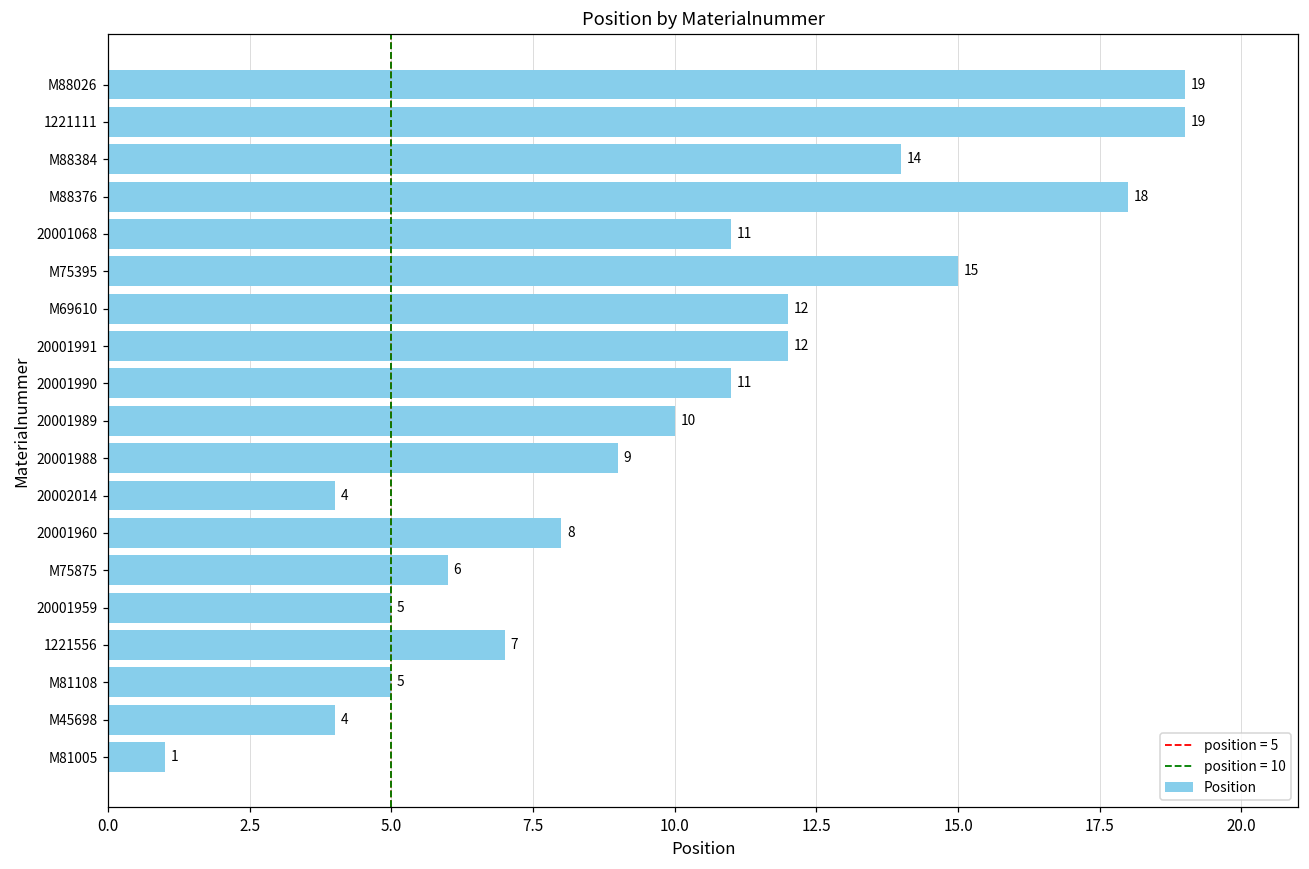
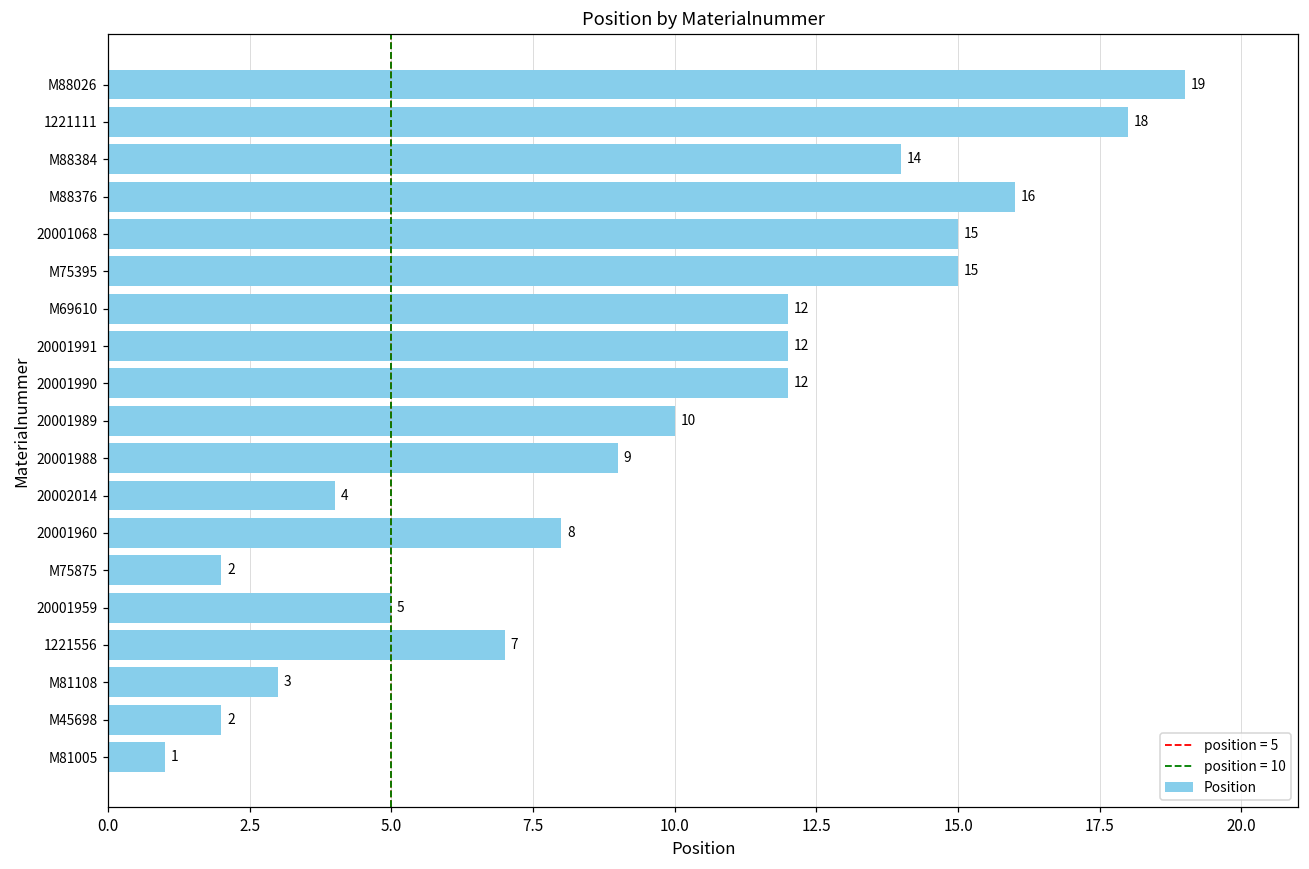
1221111: 19 -> 18
M88376: 18 -> 16
20001068: 11 -> 15
20001990: 11 -> 12
M75875: 6 -> 2
M81108: 5 -> 3
M45698: 4 -> 2
